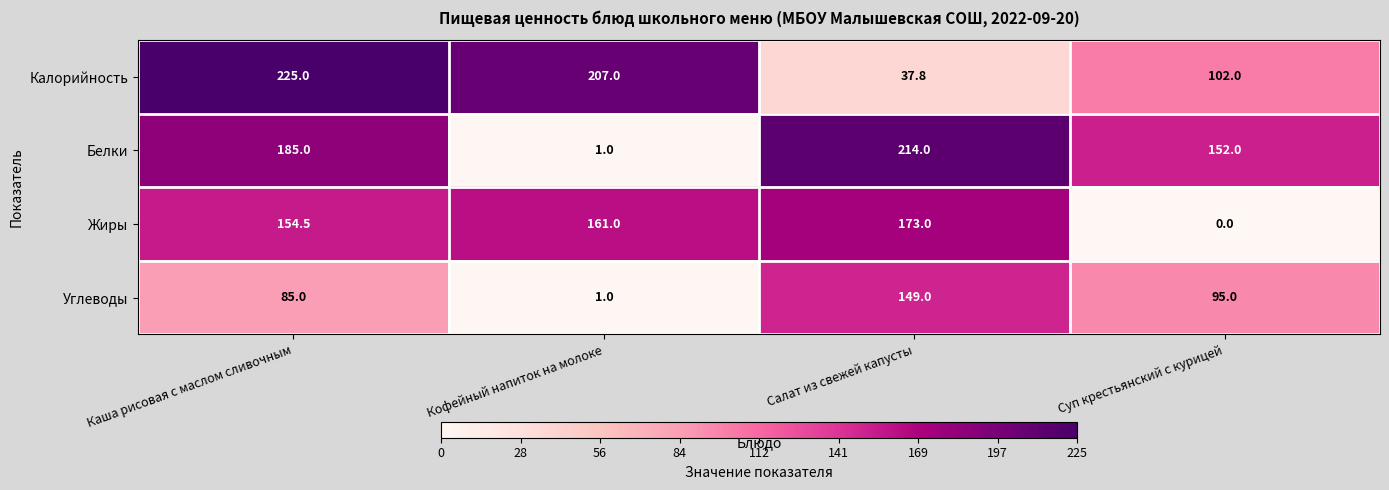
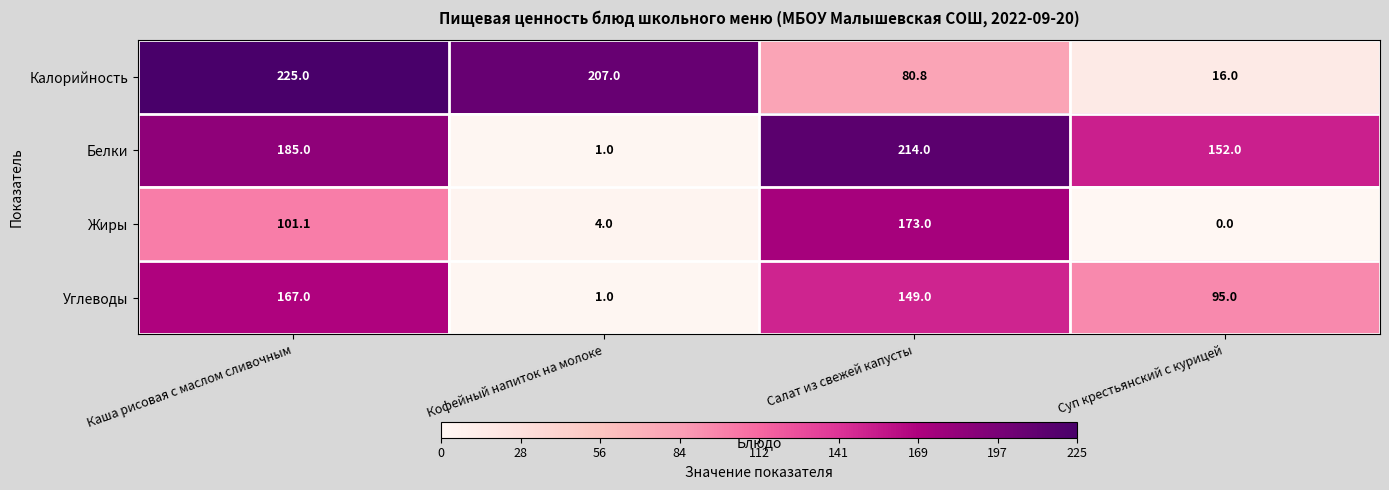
Калорийность, Салат из свежей капусты: 37.8 -> 80.8
Калорийность, Суп крестьянский с курицей: 102.0 -> 16.0
Жиры, Каша рисовая с маслом сливочным: 154.5 -> 101.1
Жиры, Кофейный напиток на молоке: 161.0 -> 4.0
Углеводы, Каша рисовая с маслом сливочным: 85.0 -> 167.0
